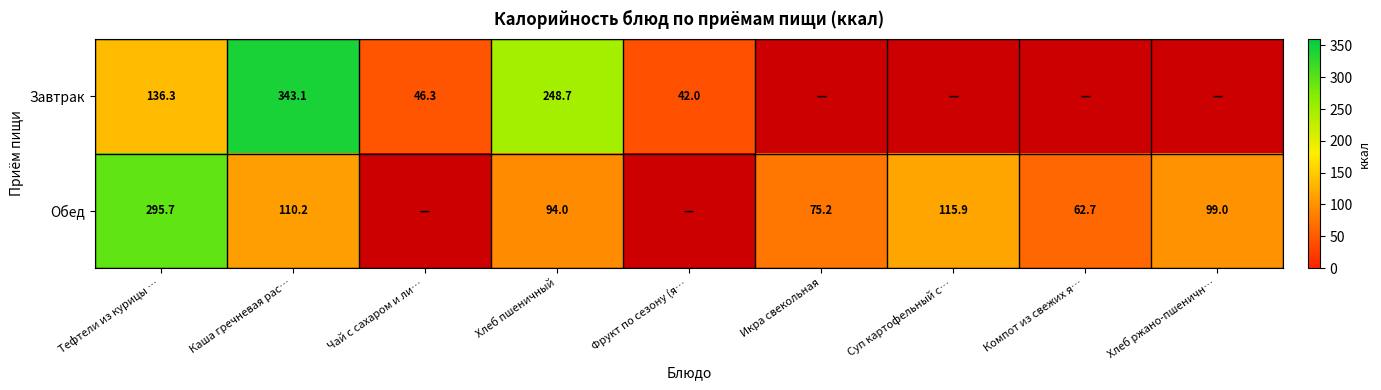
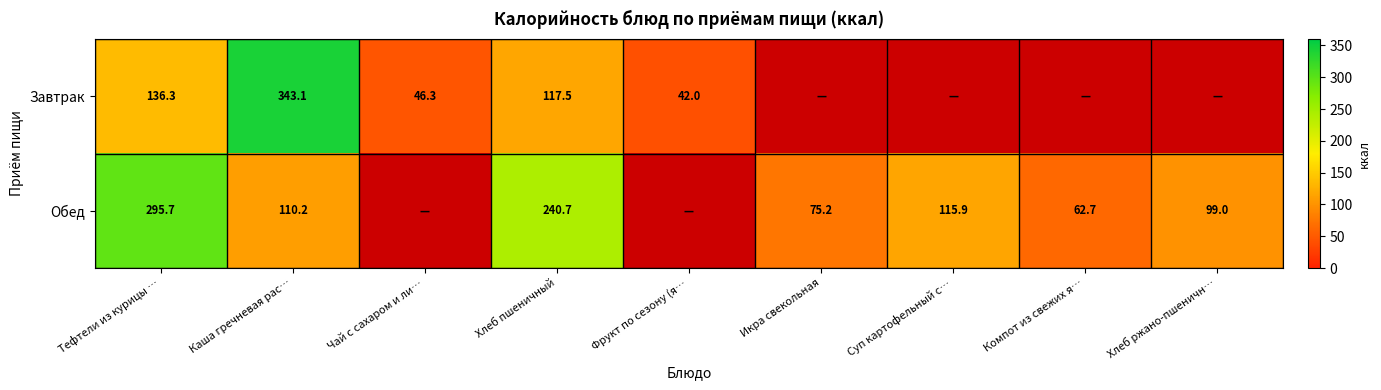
Завтрак, Хлеб пшеничный: 248.7 -> 117.5
Обед, Хлеб пшеничный: 94.0 -> 240.7
